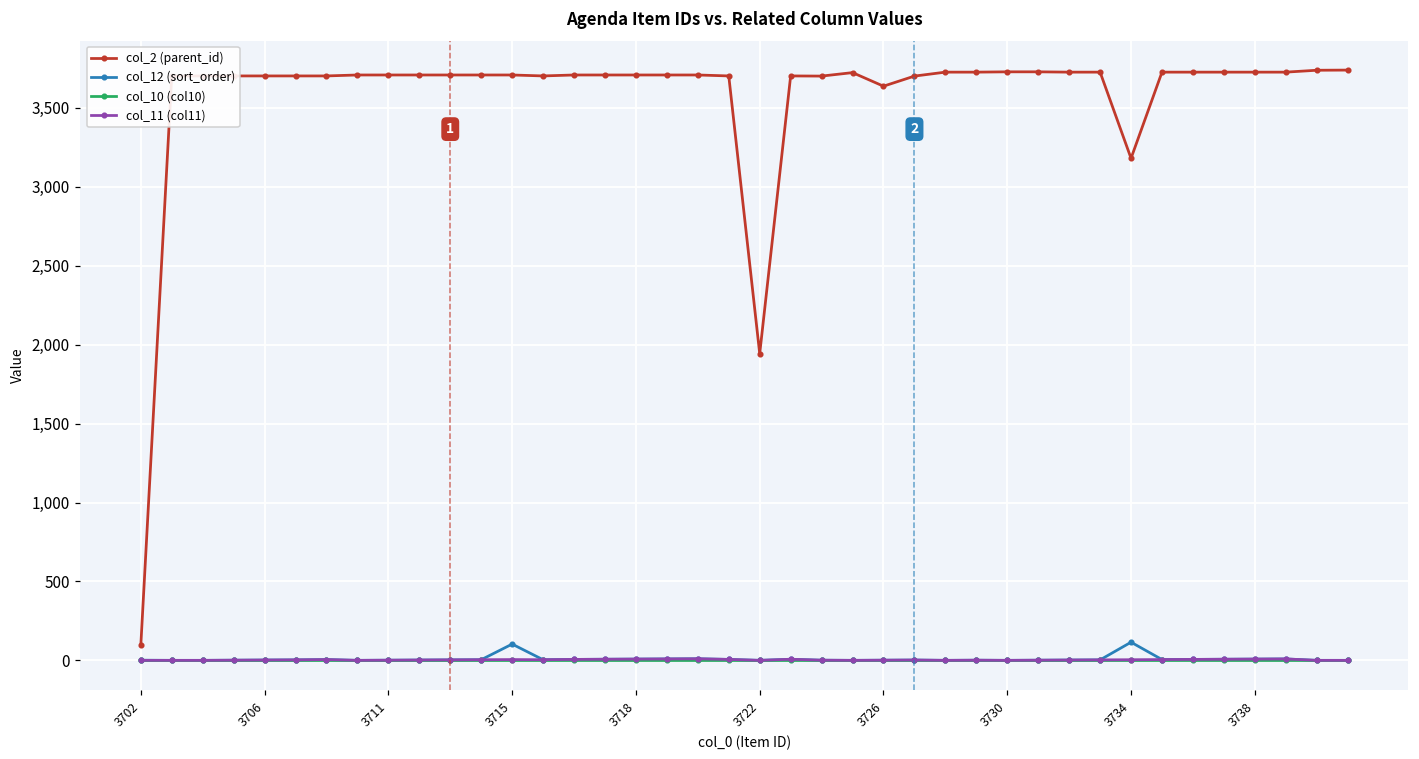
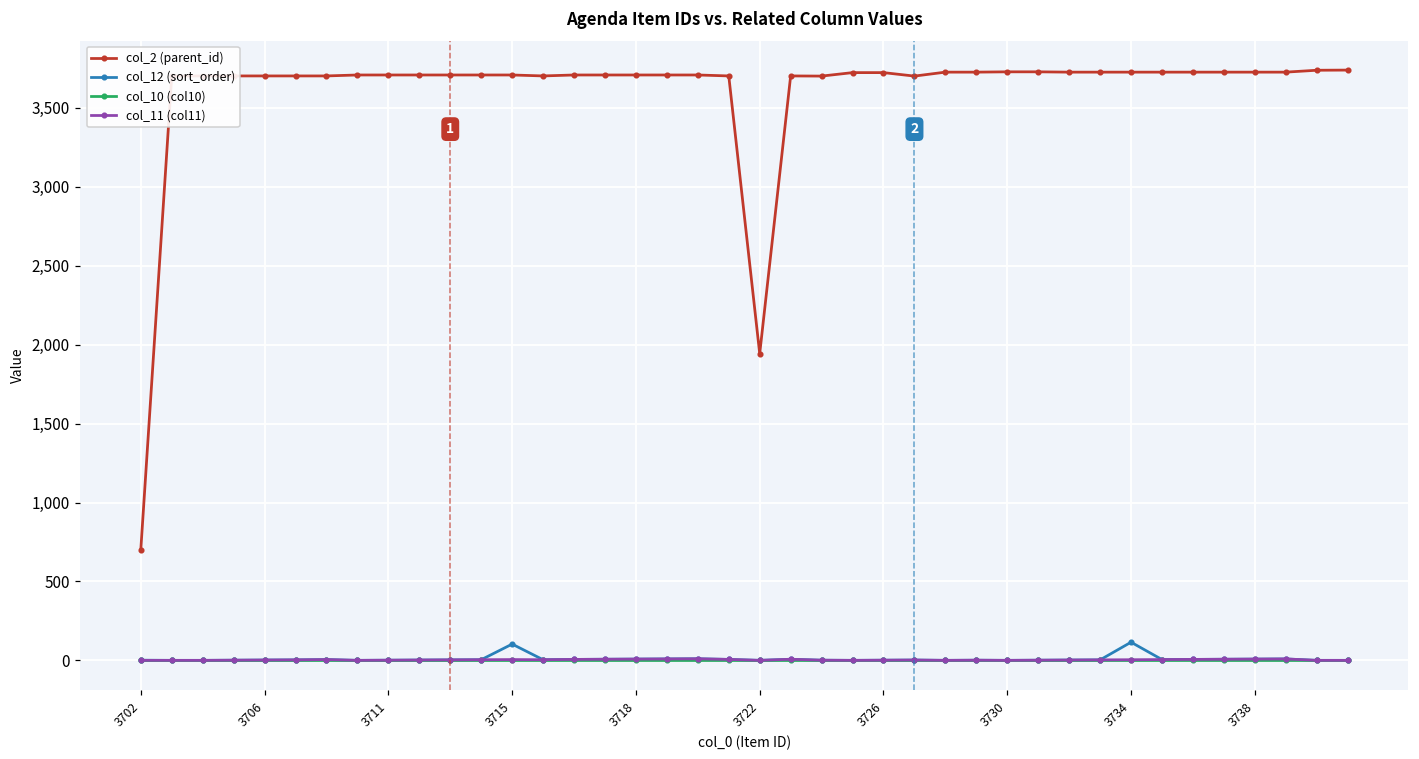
col_2 (parent_id), 3702: 100 -> 700
col_2 (parent_id), 3726: 3,640 -> 3,720
col_2 (parent_id), 3734: 3,180 -> 3,730
